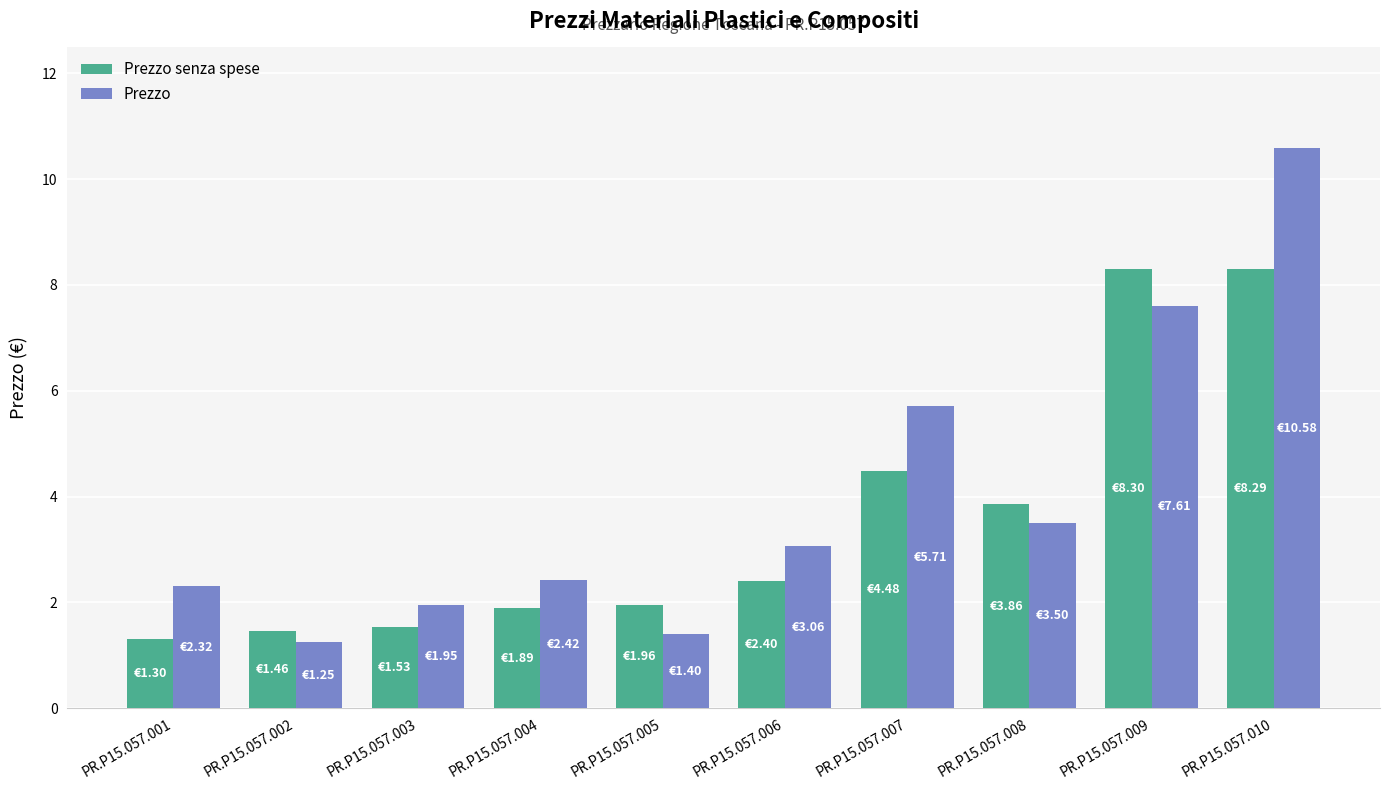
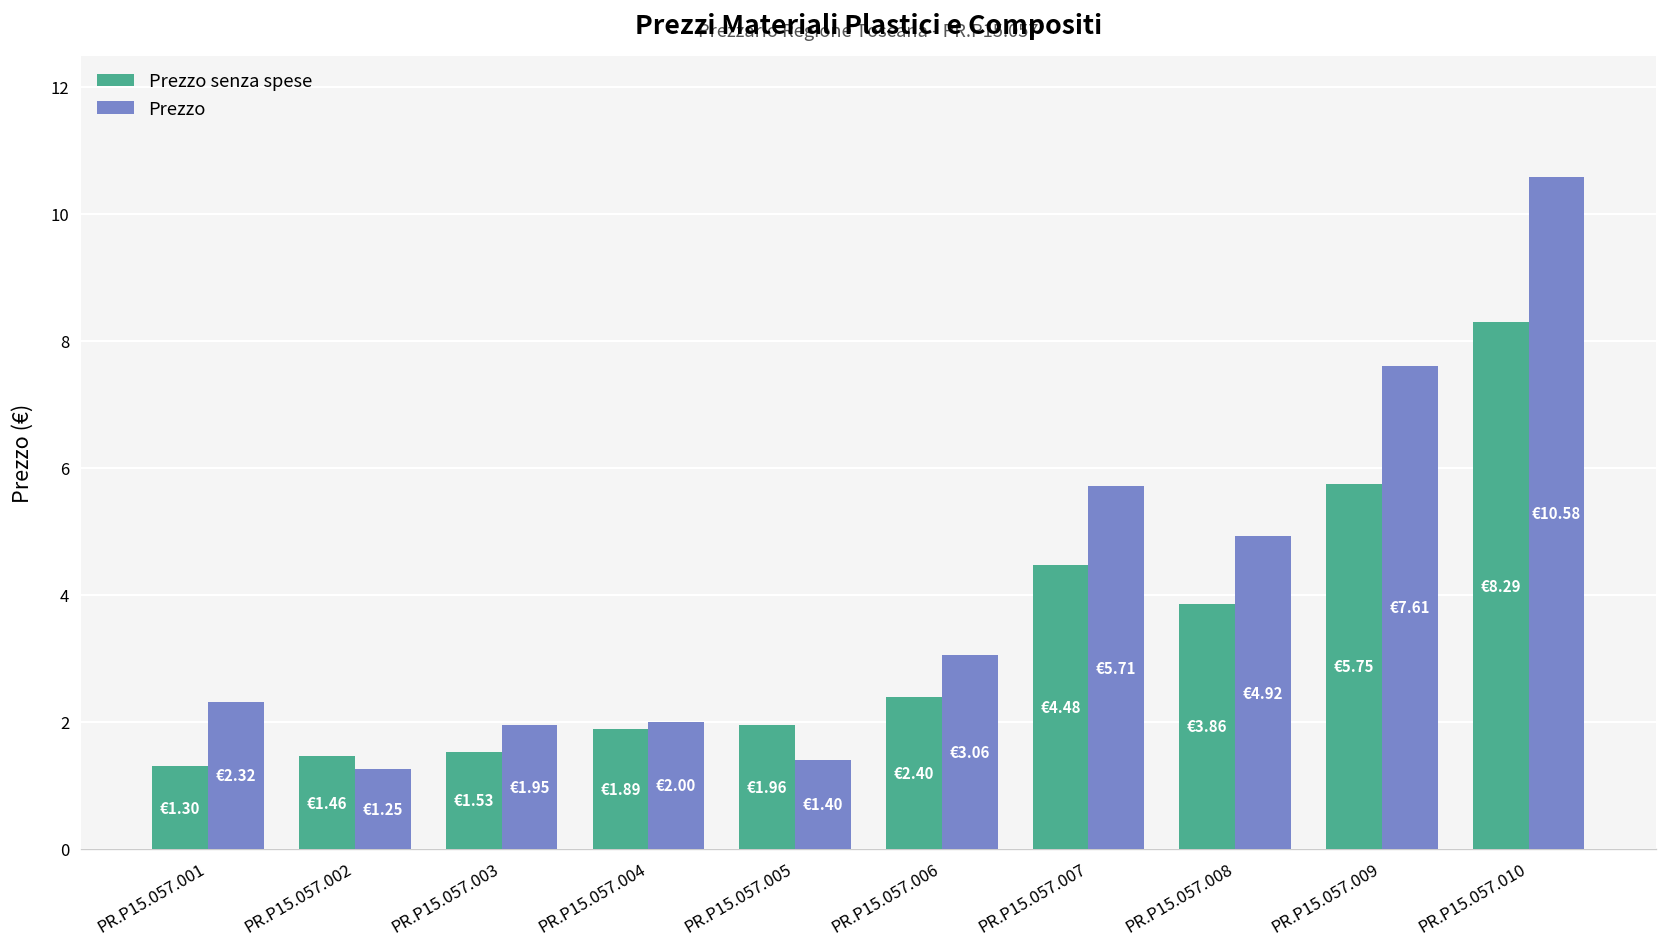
Prezzo, PR.P15.057.004: €2.42 -> €2.00
Prezzo, PR.P15.057.008: €3.50 -> €4.92
Prezzo senza spese, PR.P15.057.009: €8.30 -> €5.75
